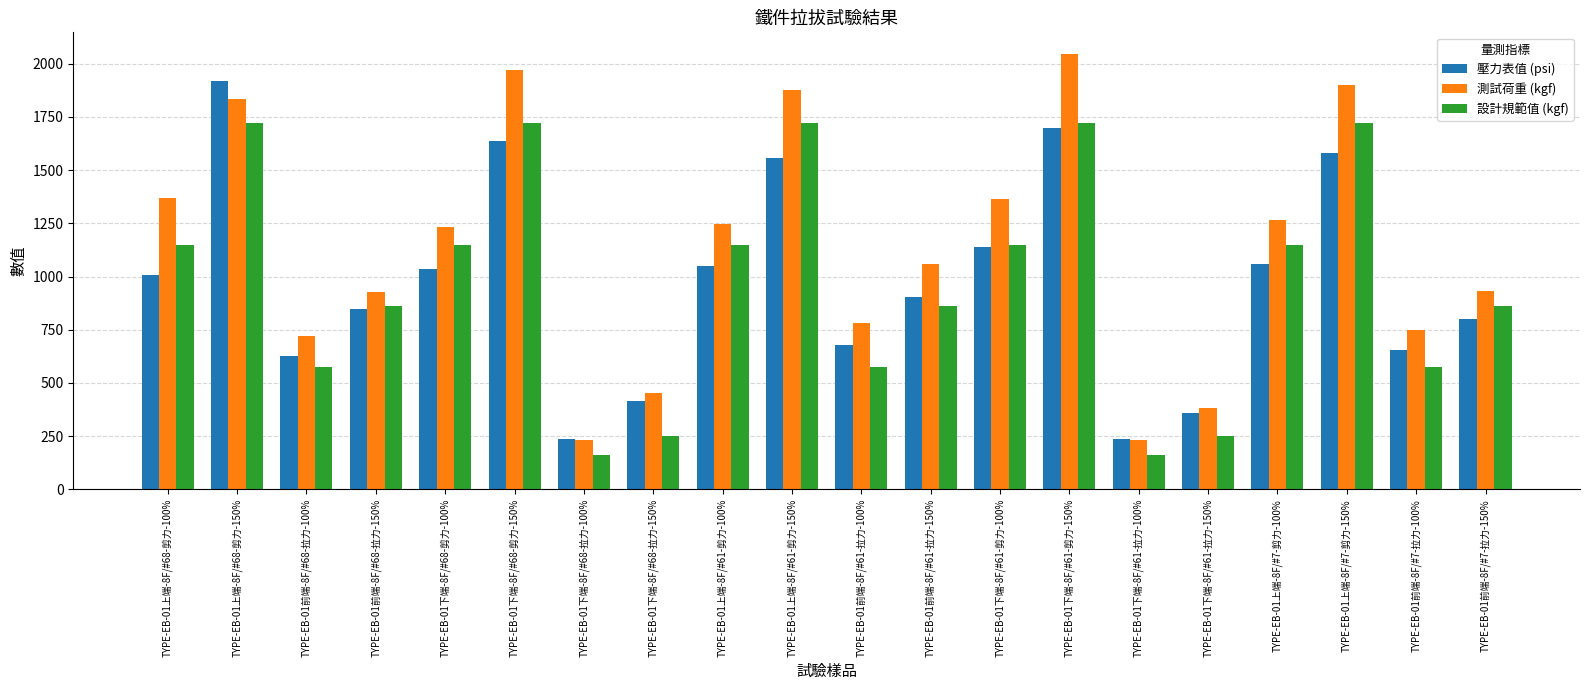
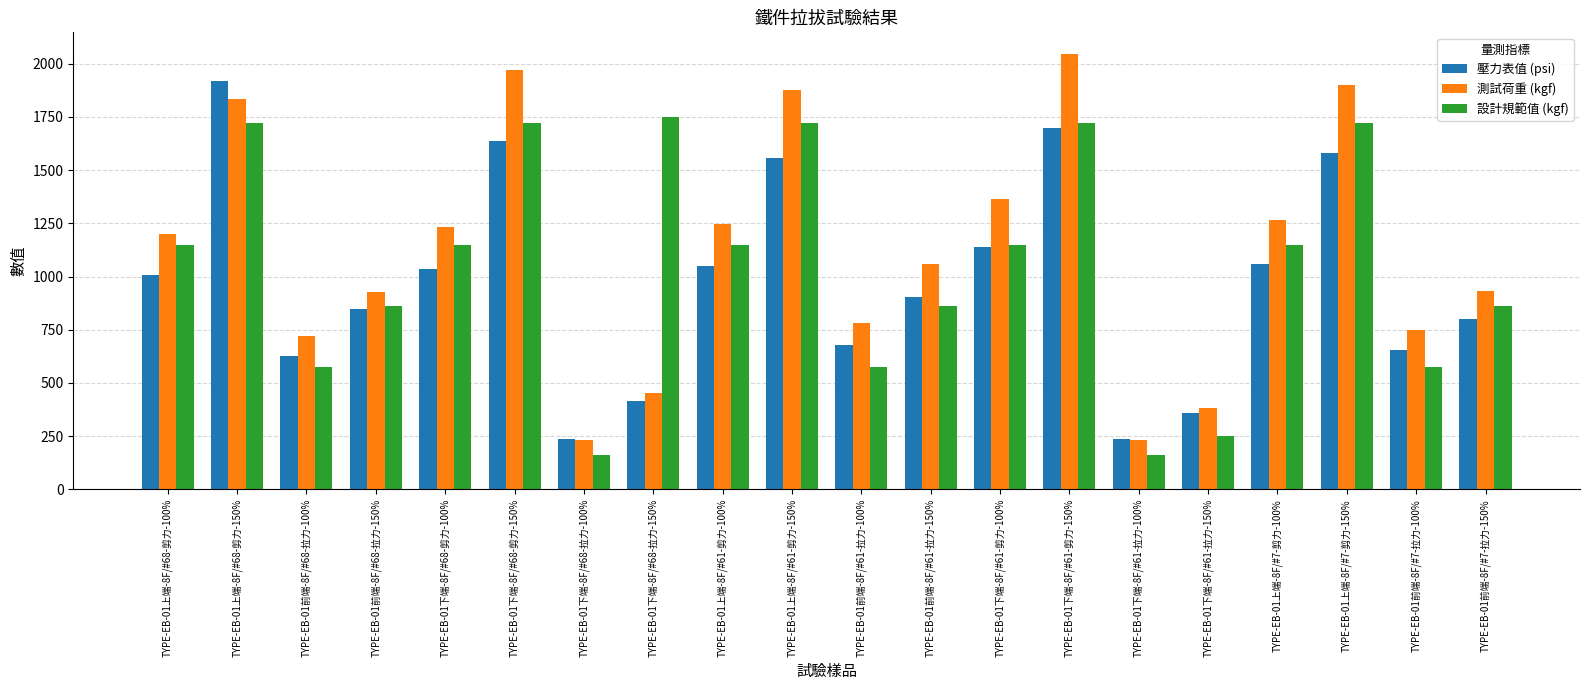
測試荷重 (kgf), TYPE-EB-01上端-8F/#68-剪力-100%: 1370 -> 1200
設計規範值 (kgf), TYPE-EB-01下端-8F/#68-拉力-150%: 250 -> 1750
